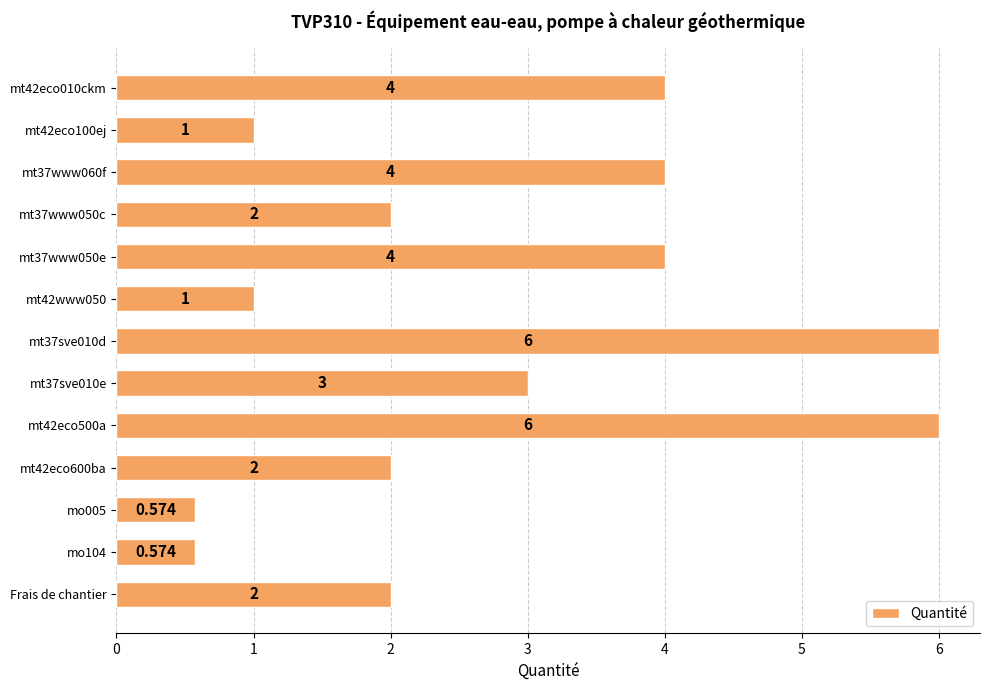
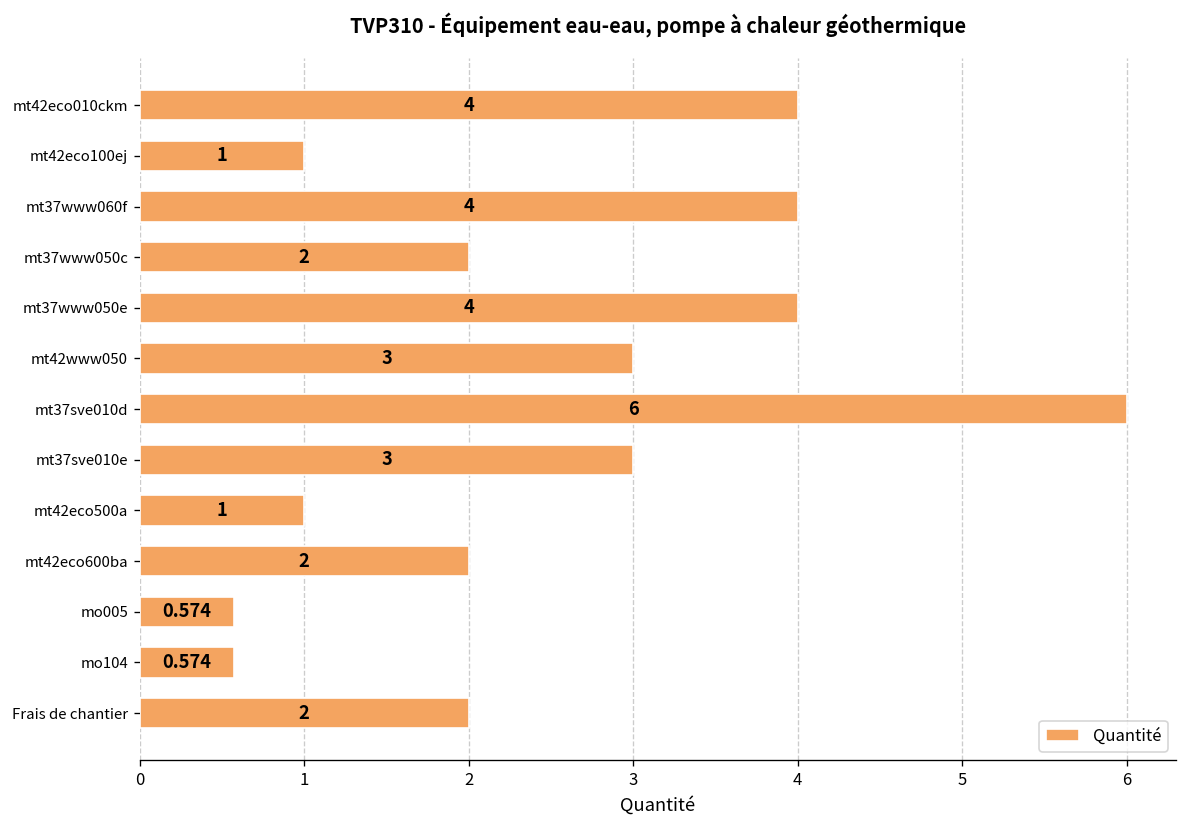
mt42www050: 1 -> 3
mt42eco500a: 6 -> 1
